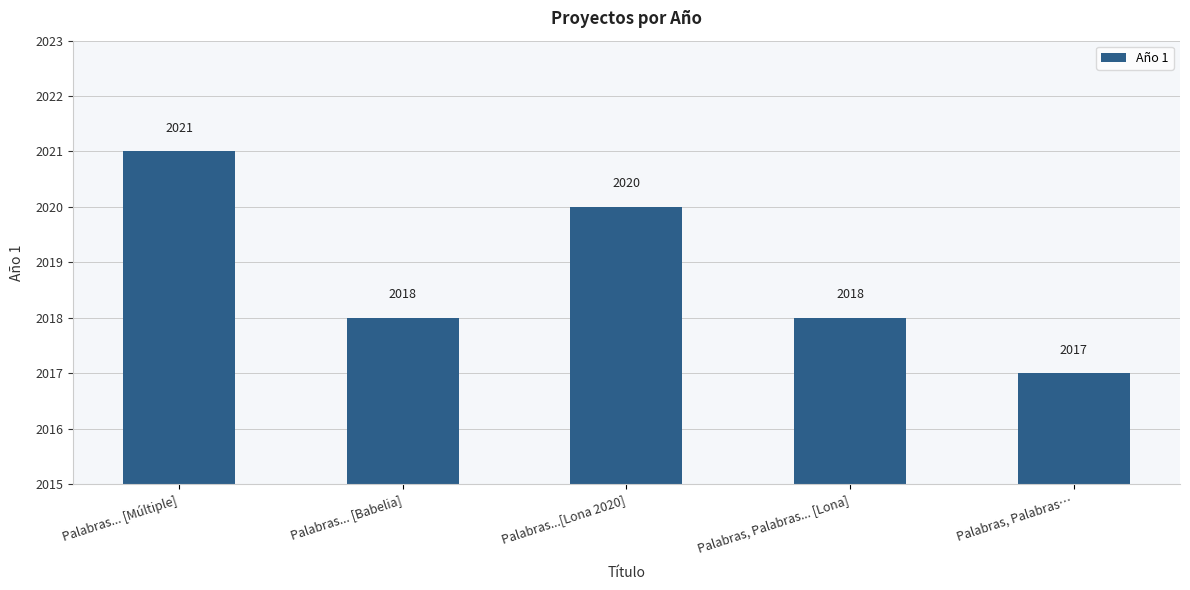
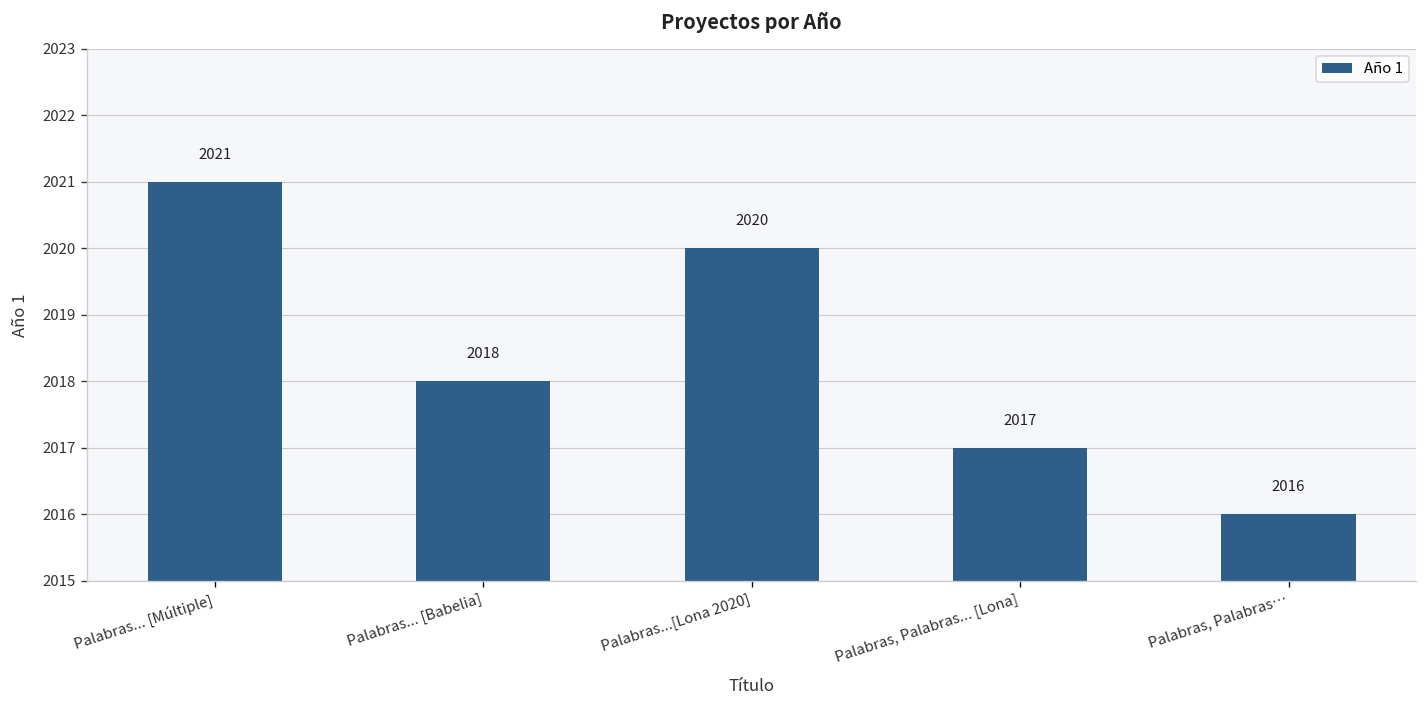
Palabras, Palabras... [Lona]: 2018 -> 2017
Palabras, Palabras…: 2017 -> 2016
